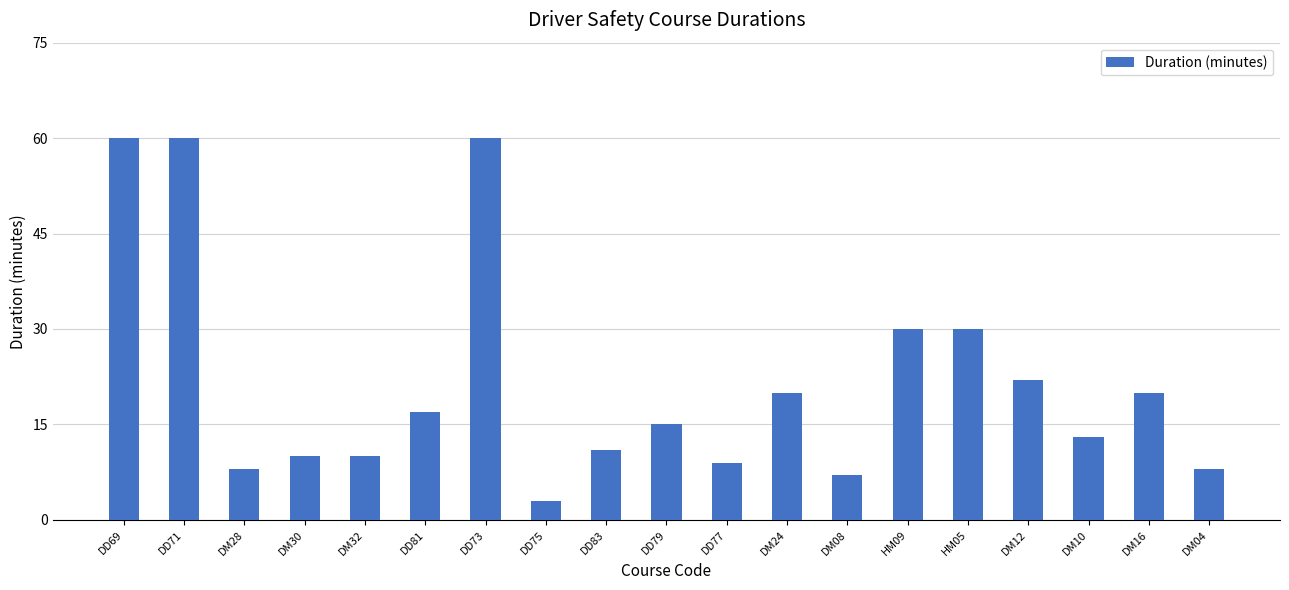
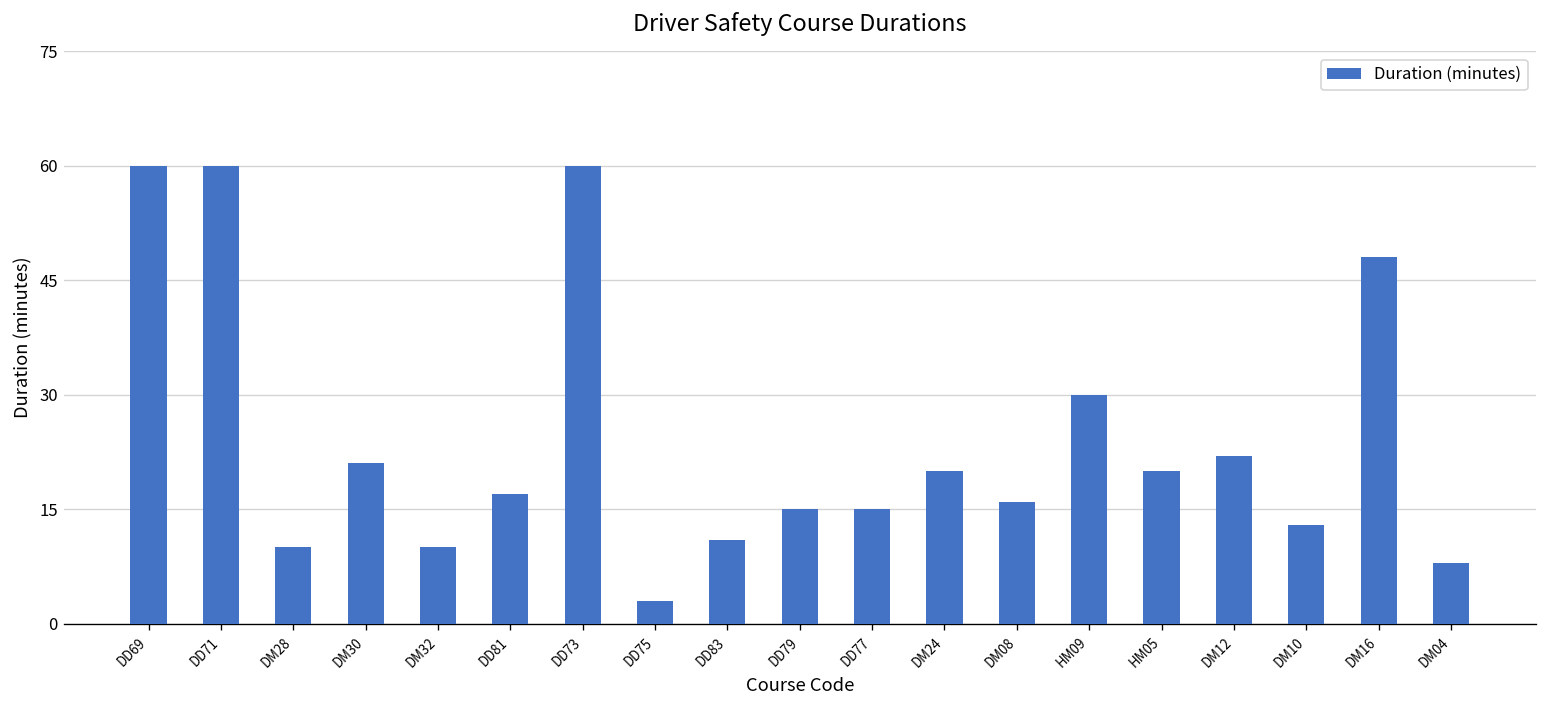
DM28: 8 -> 10
DM30: 10 -> 21
DD77: 9 -> 15
DM08: 7 -> 16
HM05: 30 -> 20
DM16: 20 -> 48
